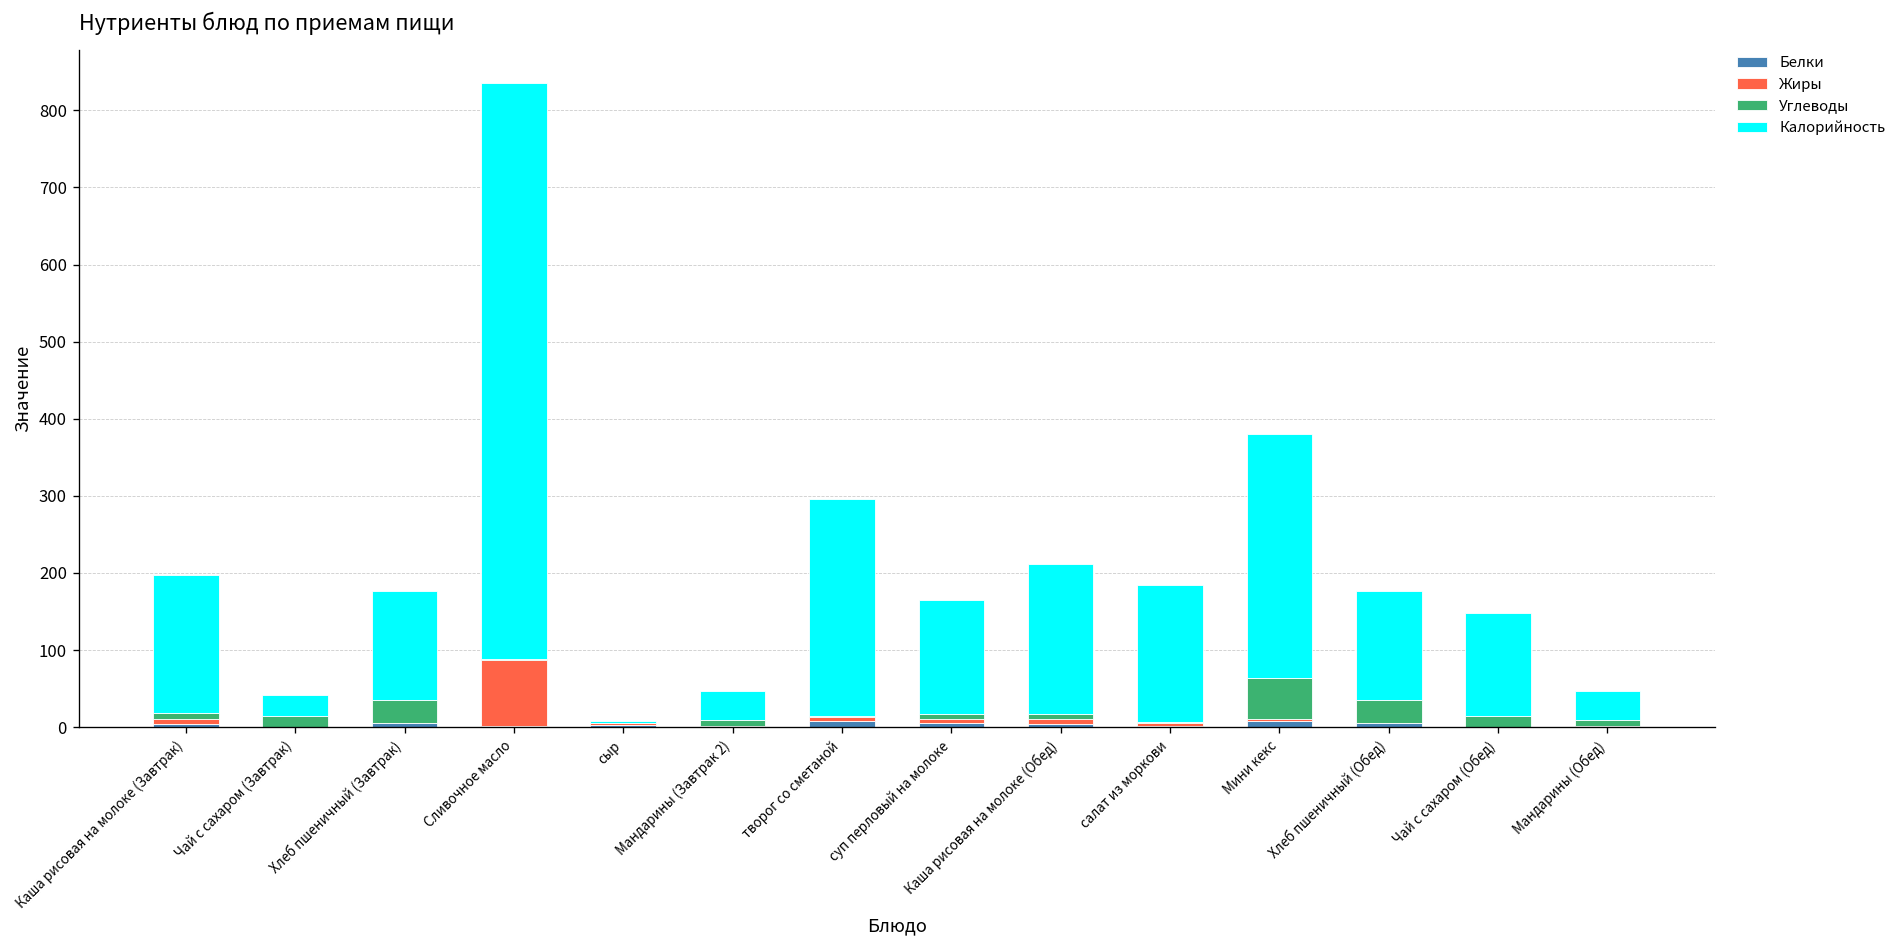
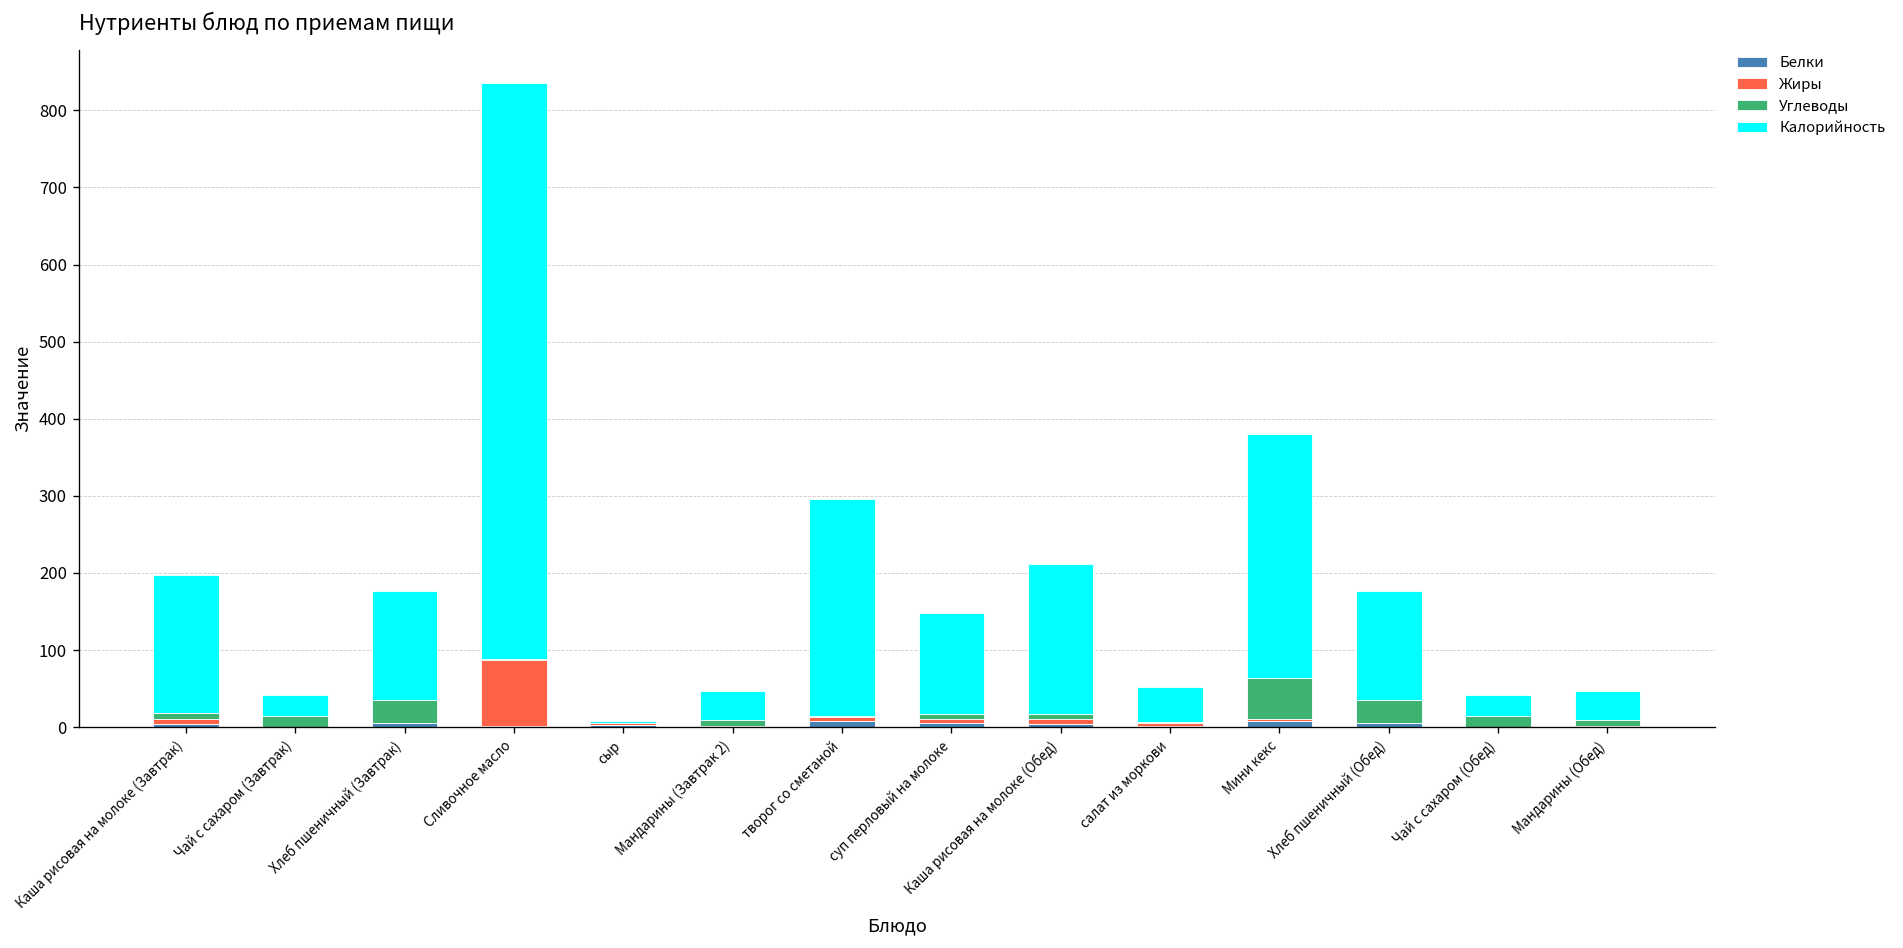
Калорийность, суп перловый на молоке: 150 -> 130
Калорийность, салат из моркови: 180 -> 50
Калорийность, Чай с сахаром (Обед): 130 -> 30
